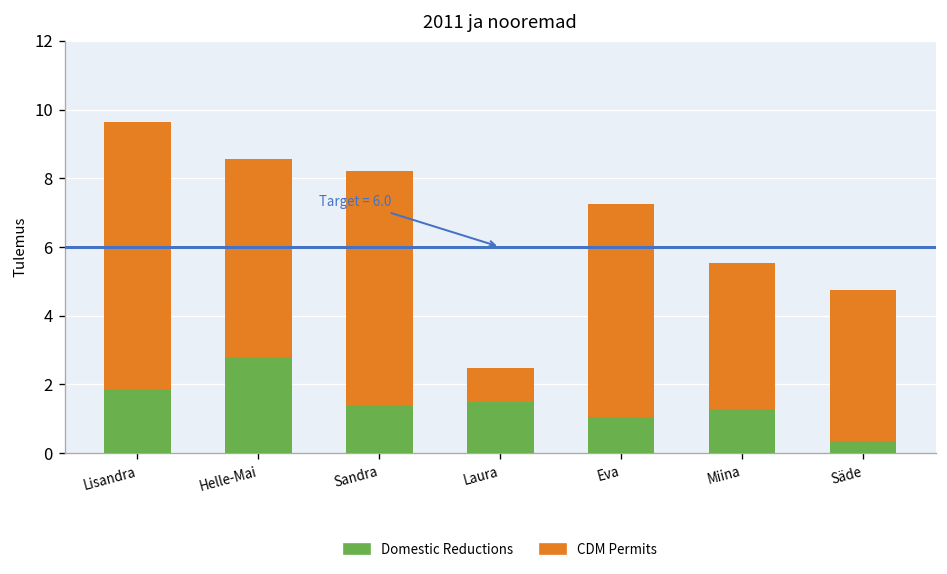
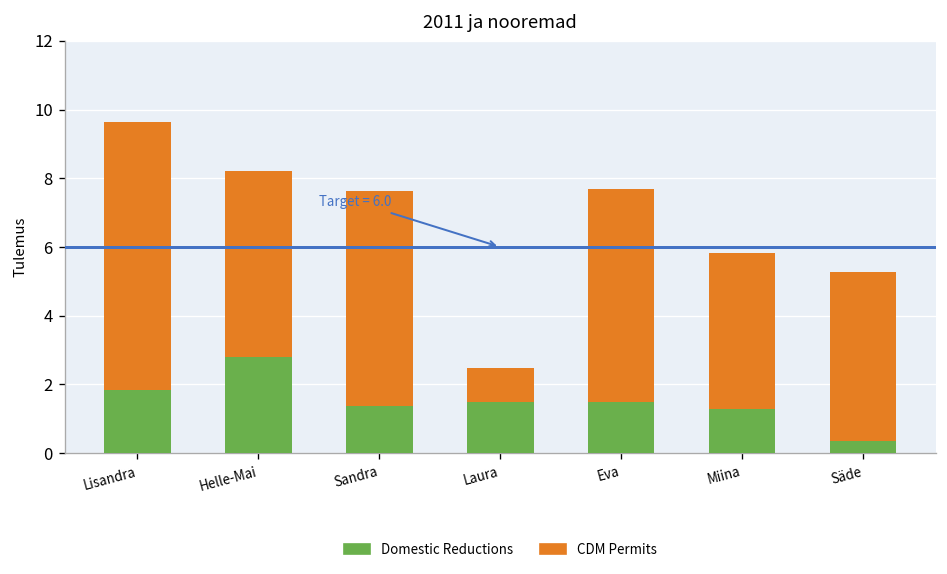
CDM Permits, Helle-Mai: 5.8 -> 5.4
CDM Permits, Sandra: 6.9 -> 6.3
Domestic Reductions, Eva: 1.1 -> 1.5
CDM Permits, Miina: 4.3 -> 4.6
CDM Permits, Säde: 4.4 -> 4.9
